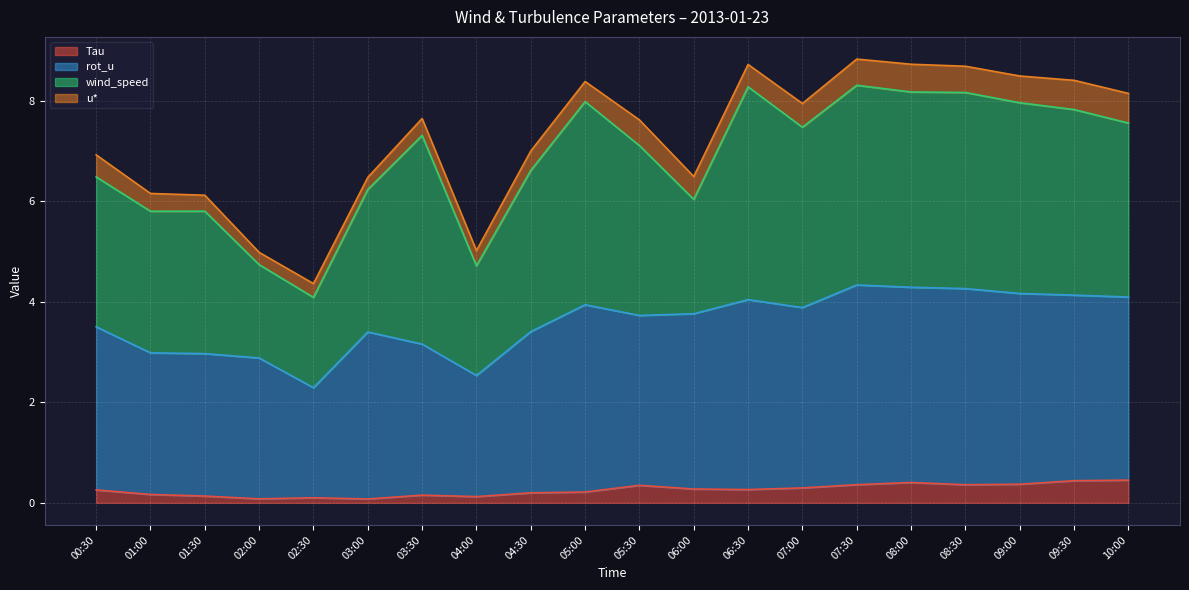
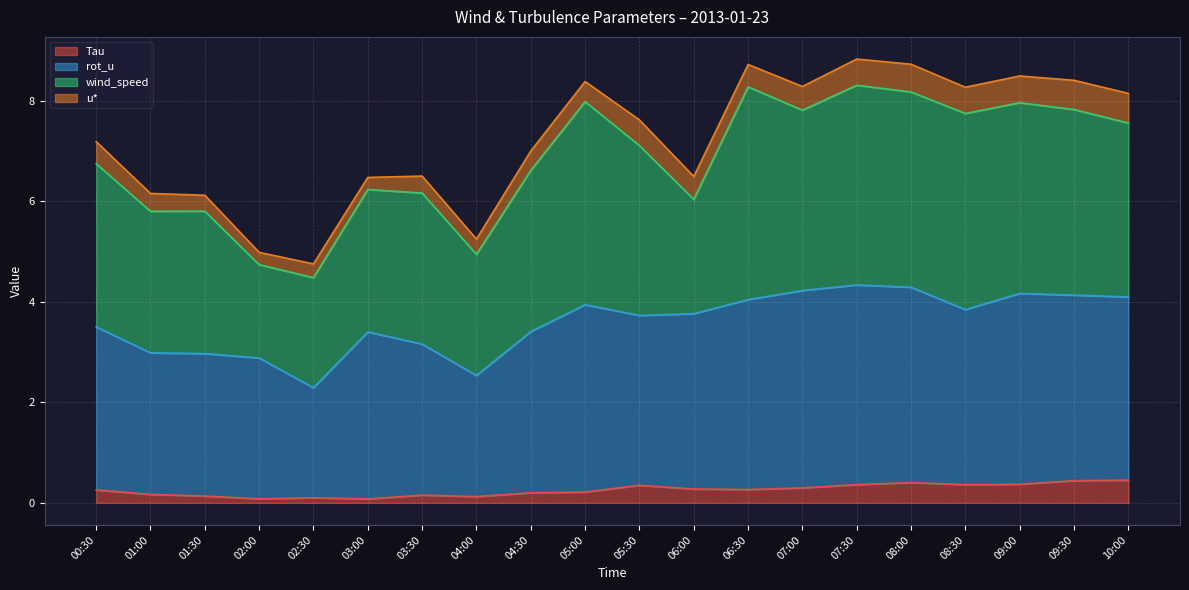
wind_speed, 00:30: 3.0 -> 3.2
wind_speed, 02:30: 1.8 -> 2.2
wind_speed, 03:30: 4.2 -> 3.0
wind_speed, 04:00: 2.2 -> 2.4
rot_u, 07:00: 3.6 -> 3.9
rot_u, 08:30: 3.9 -> 3.5
